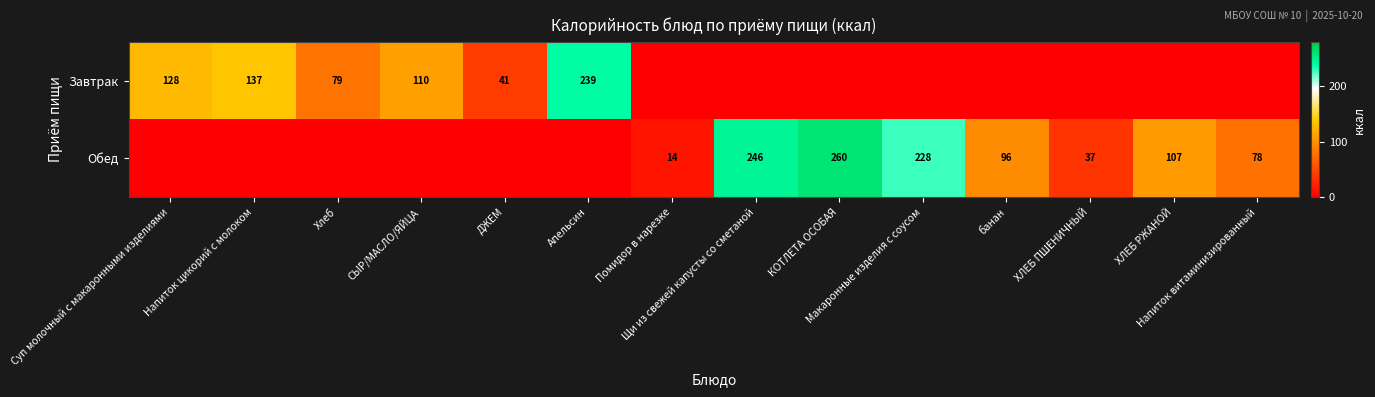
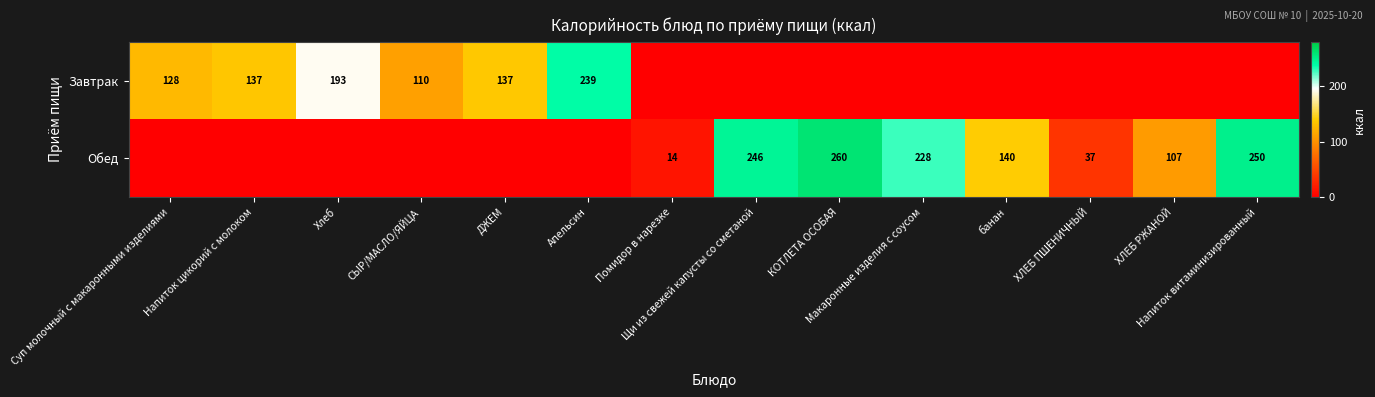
Завтрак, Хлеб: 79 -> 193
Завтрак, ДЖЕМ: 41 -> 137
Обед, банан: 96 -> 140
Обед, Напиток витаминизированный: 78 -> 250
